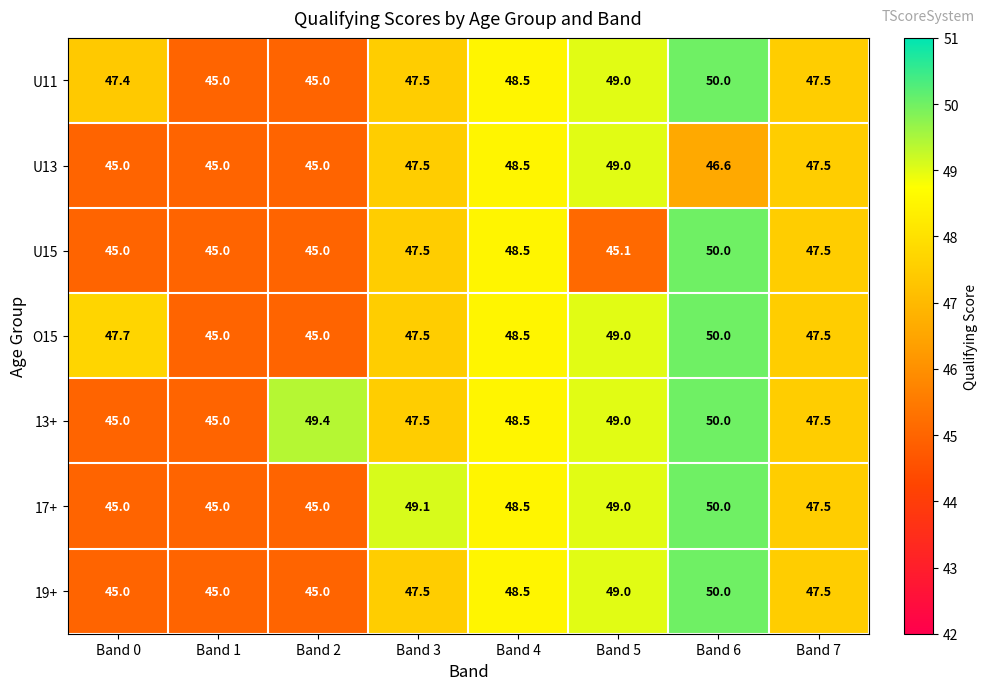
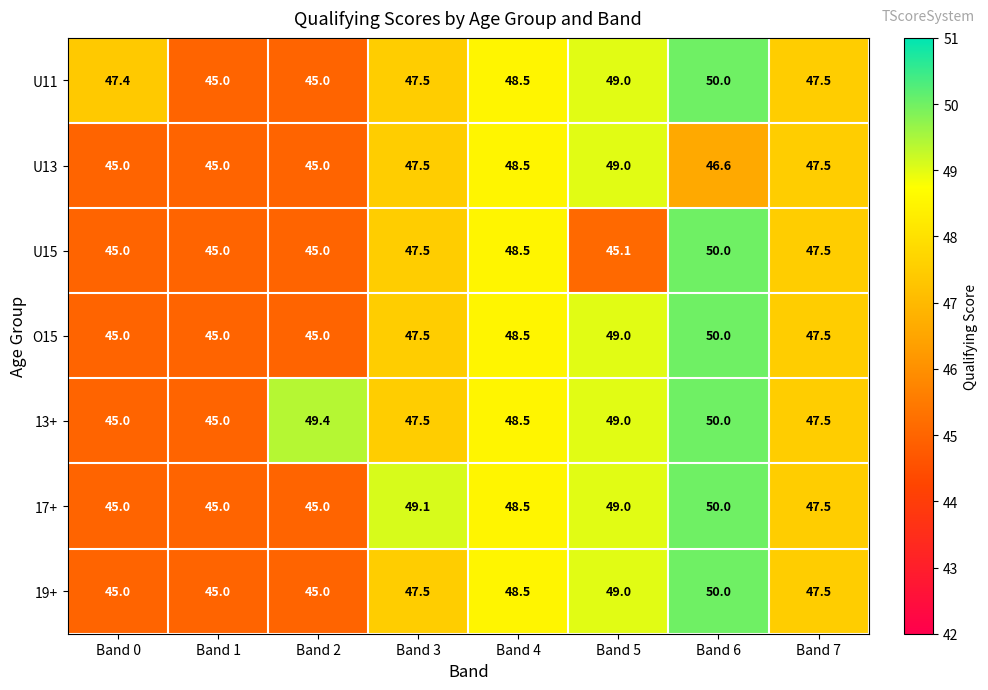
O15, Band 0: 47.7 -> 45.0
